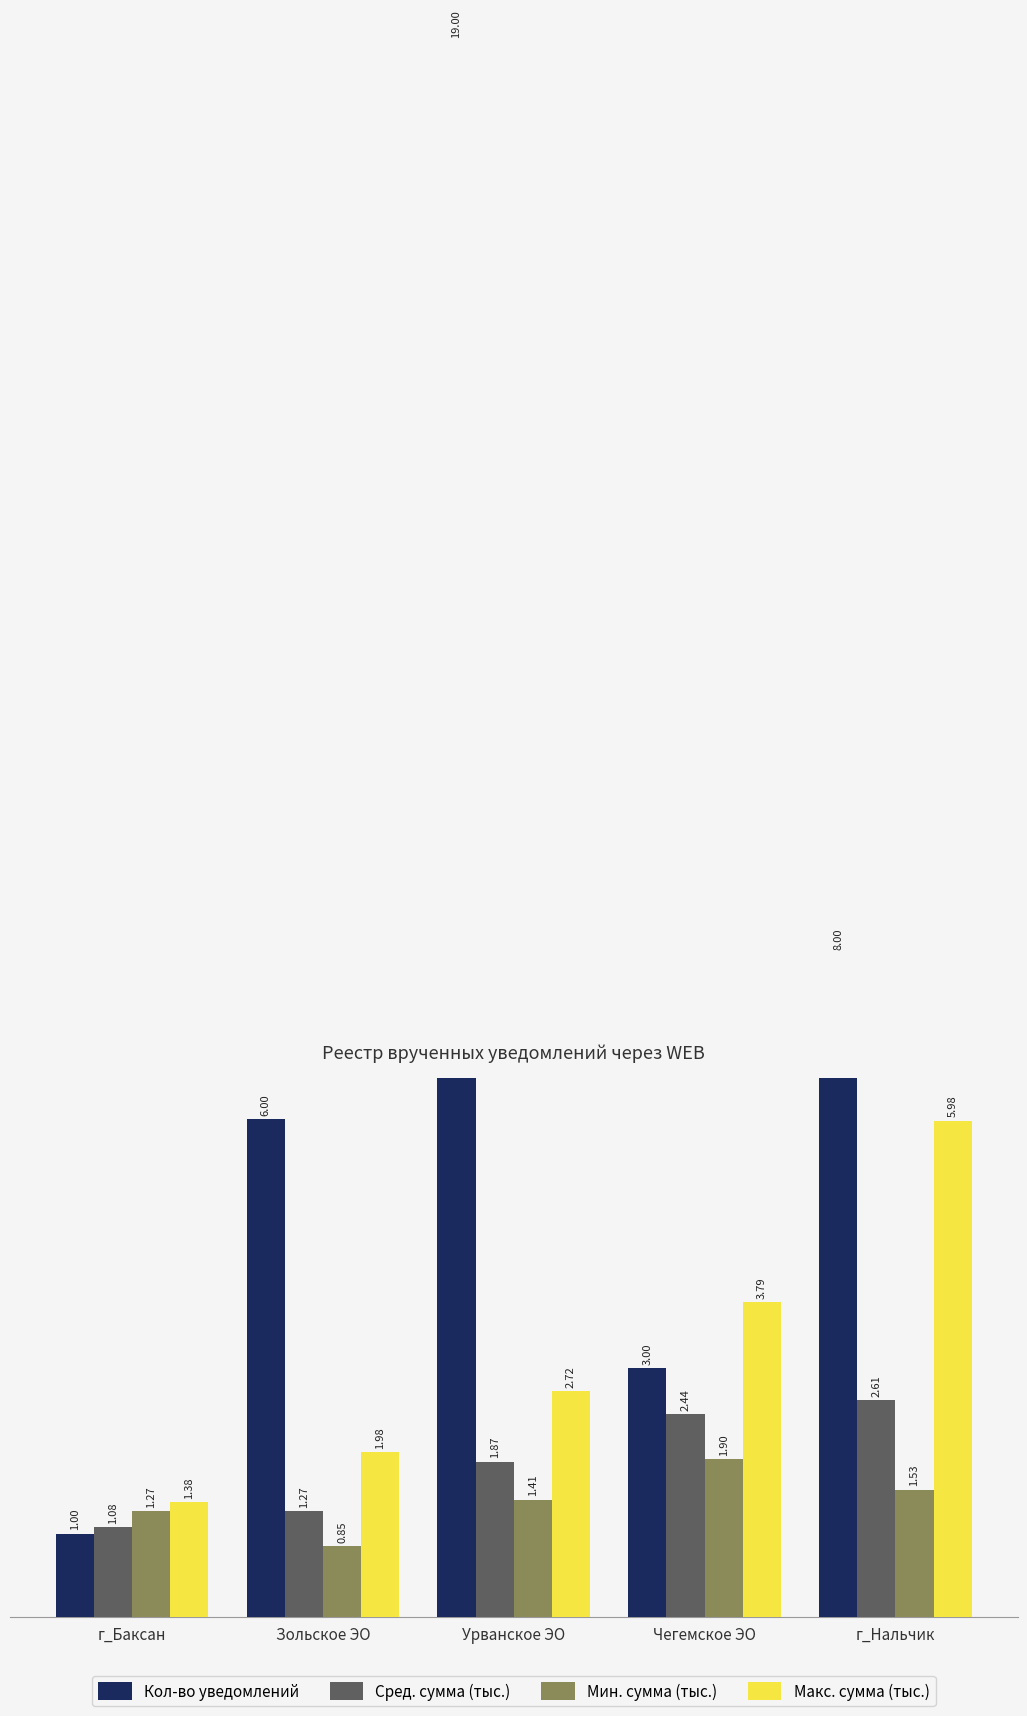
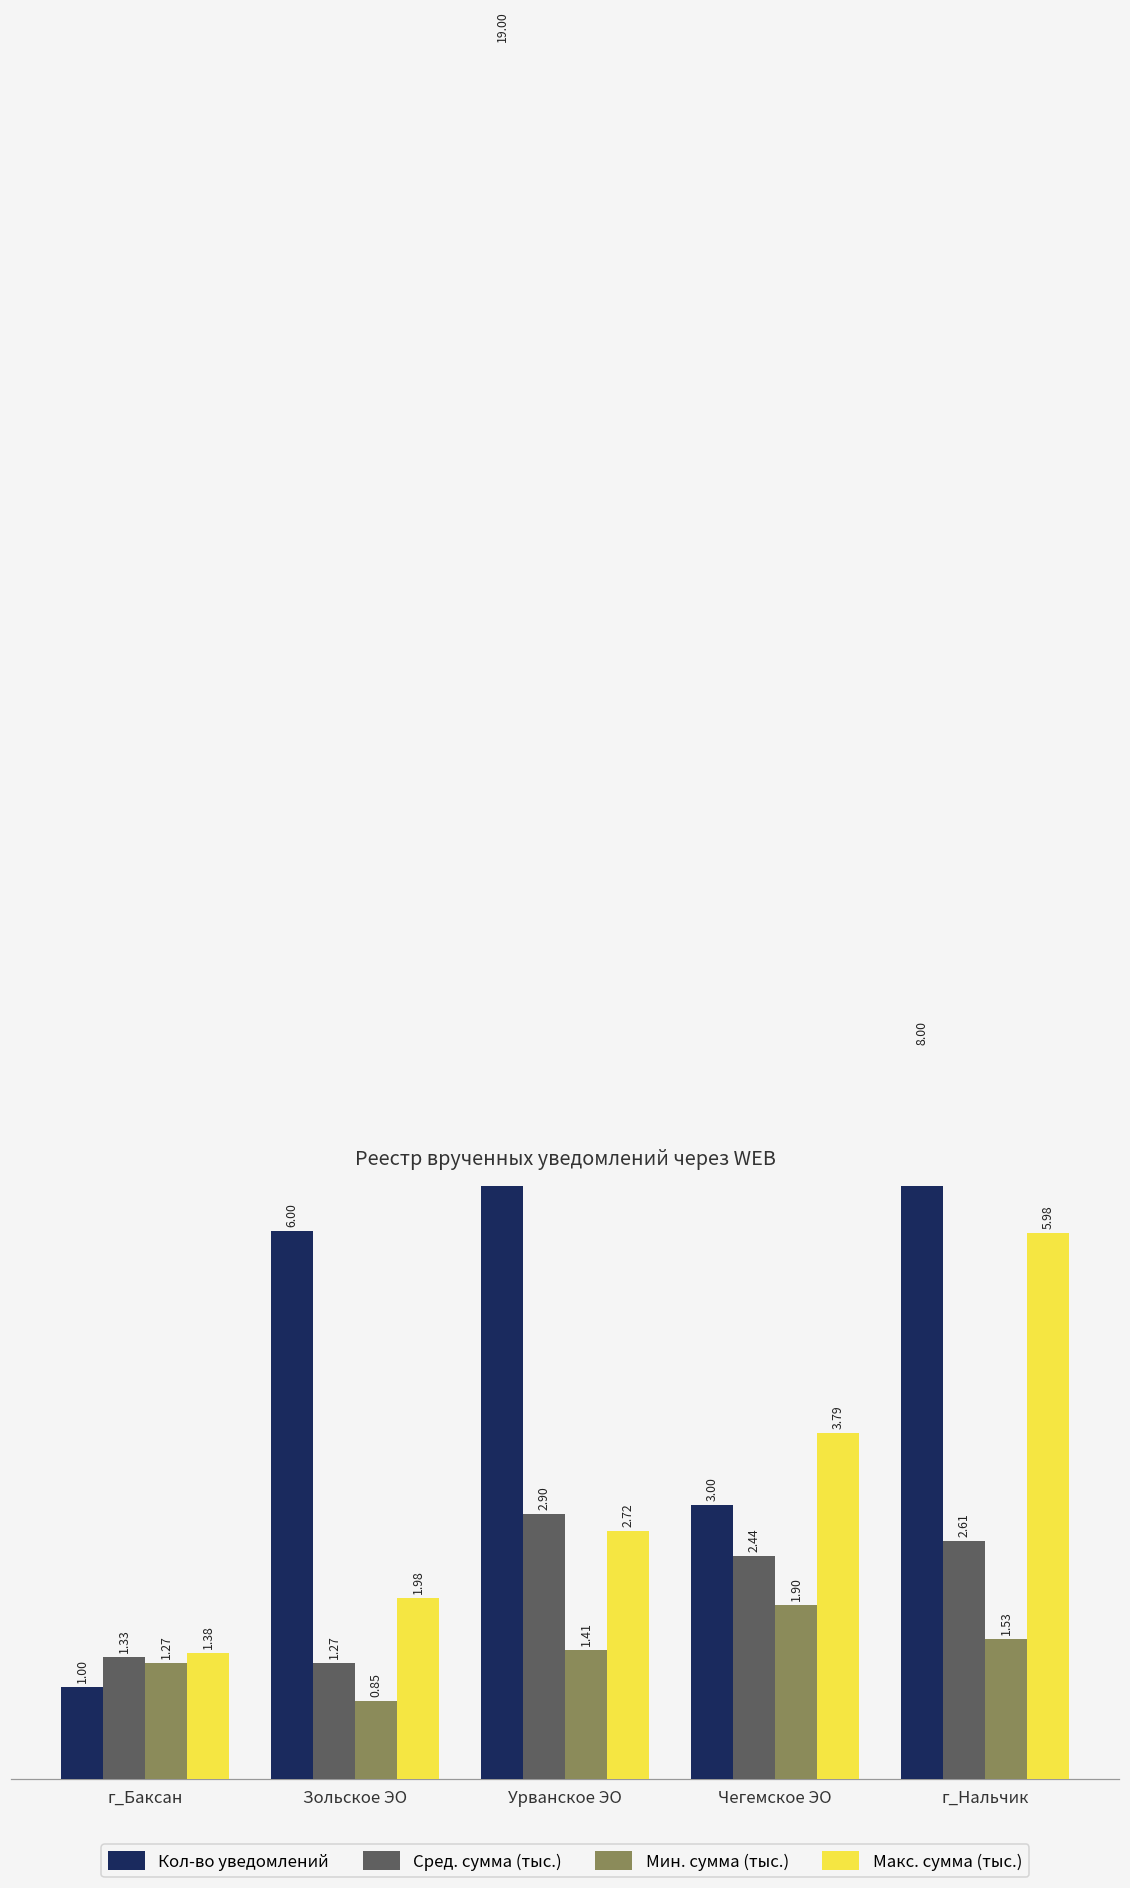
Сред. сумма (тыс.), г_Баксан: 1.08 -> 1.33
Сред. сумма (тыс.), Урванское ЭО: 1.87 -> 2.90
